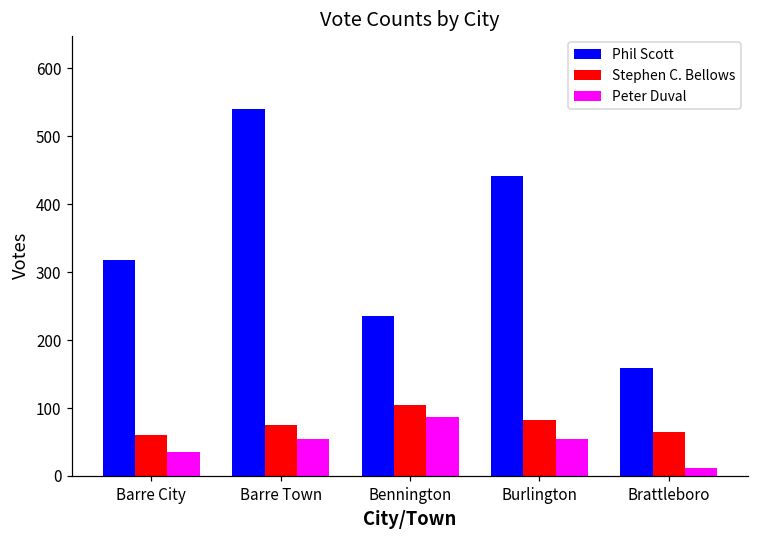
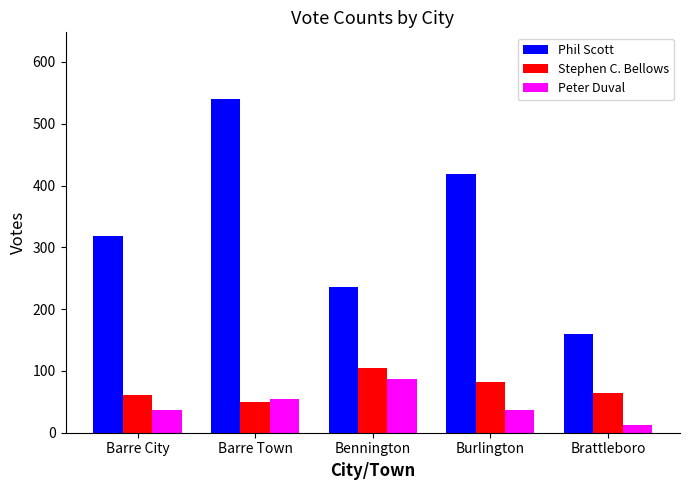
Stephen C. Bellows, Barre Town: 80 -> 50
Phil Scott, Burlington: 440 -> 420
Peter Duval, Burlington: 50 -> 40
